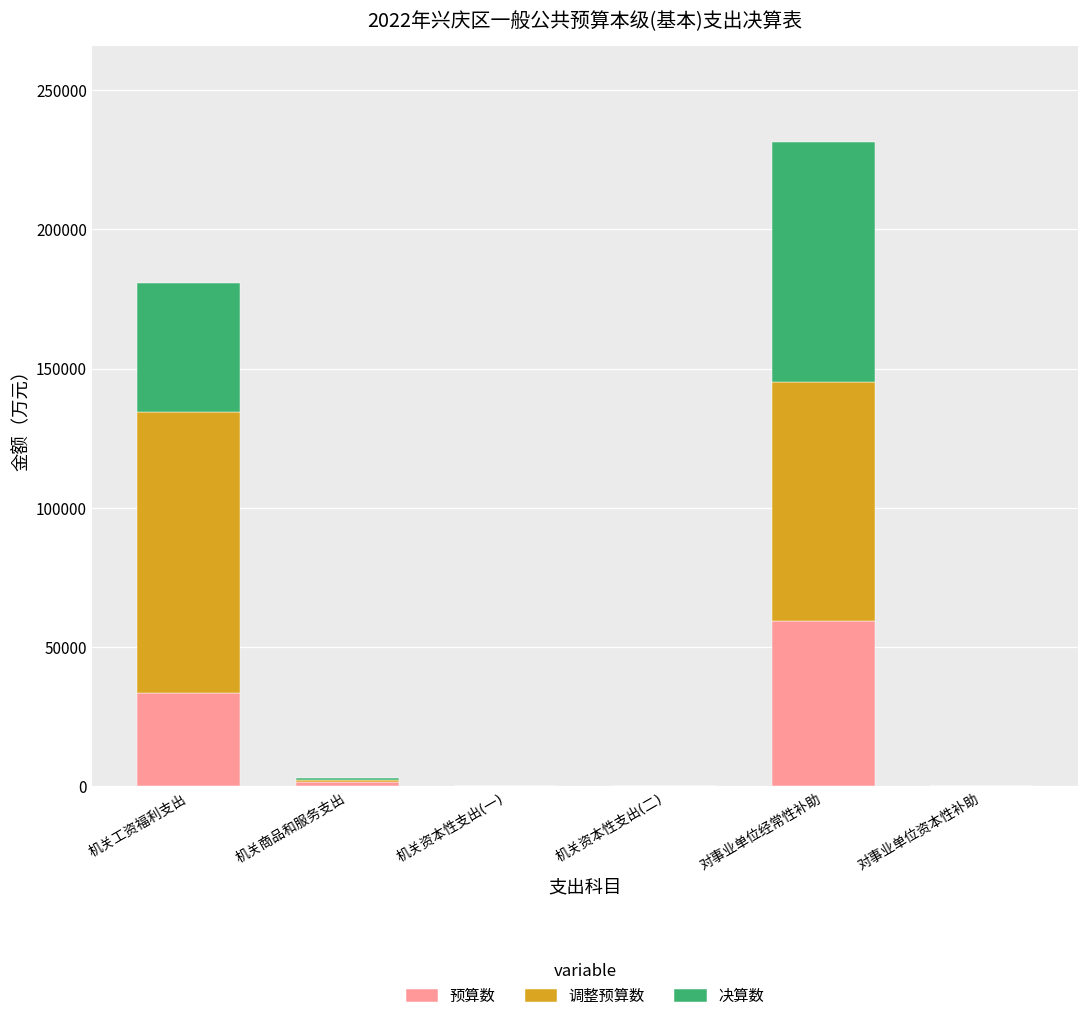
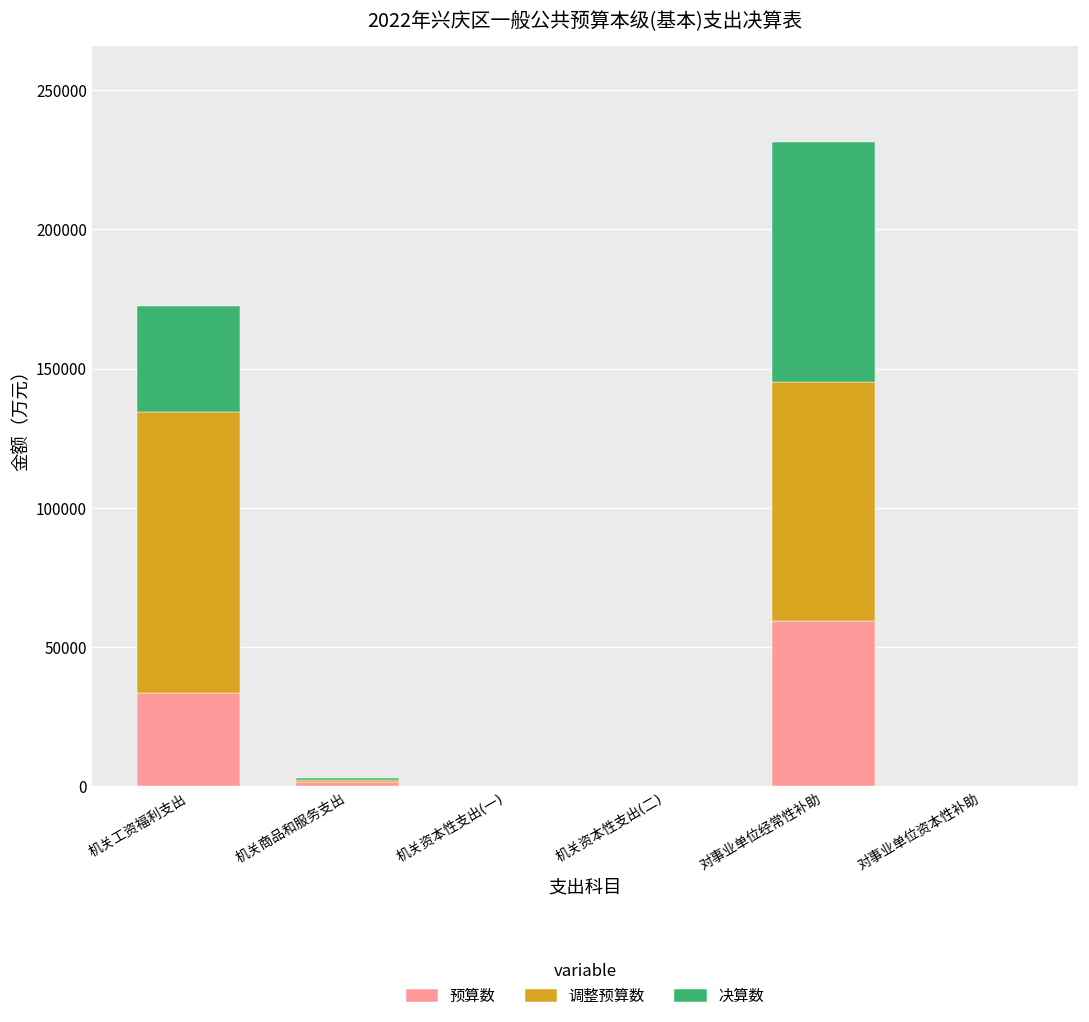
决算数, 机关工资福利支出: 46000 -> 38000
